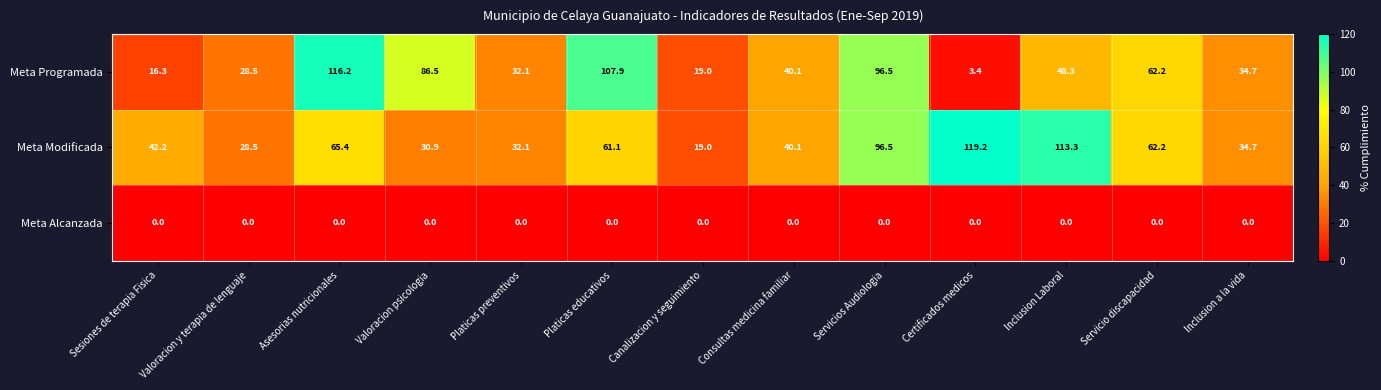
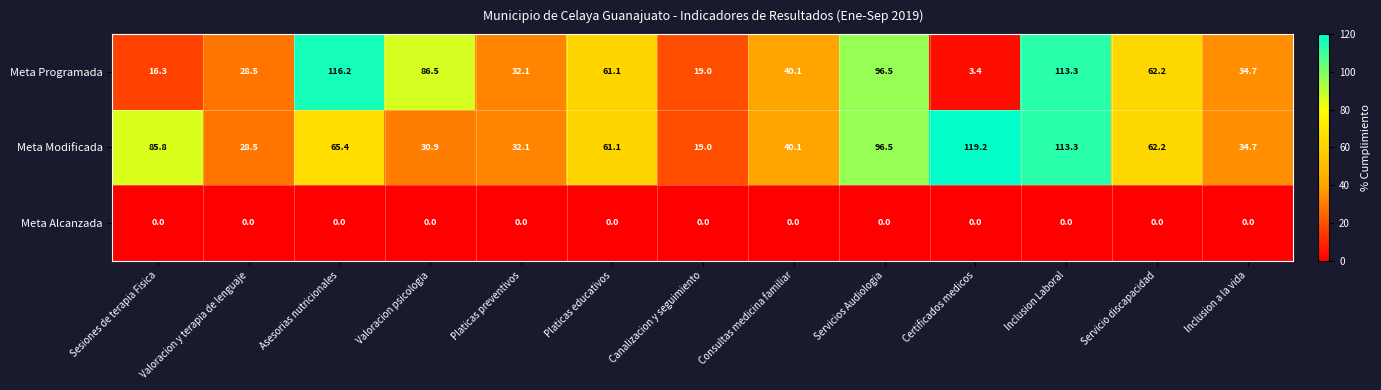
Meta Programada, Platicas educativos: 107.9 -> 61.1
Meta Programada, Inclusion Laboral: 48.3 -> 113.3
Meta Modificada, Sesiones de terapia Fisica: 42.2 -> 85.8
